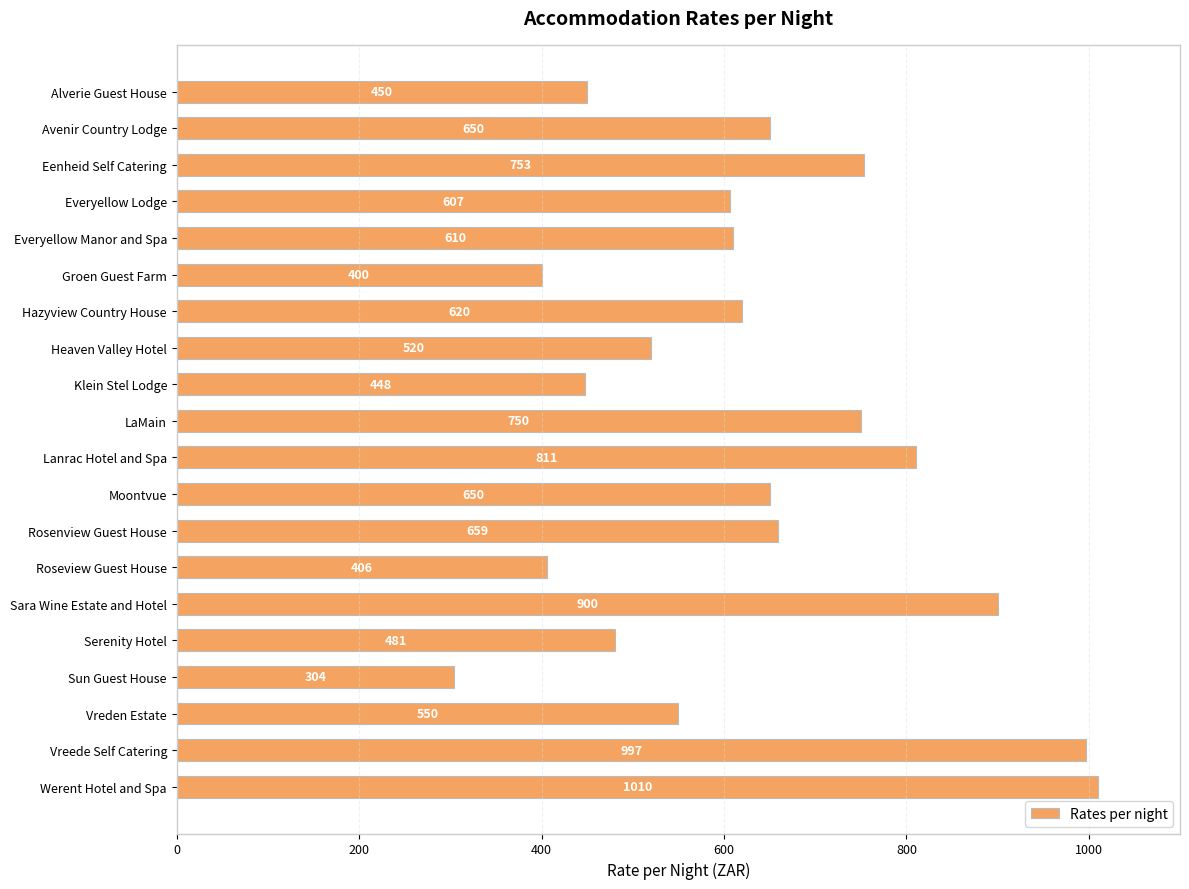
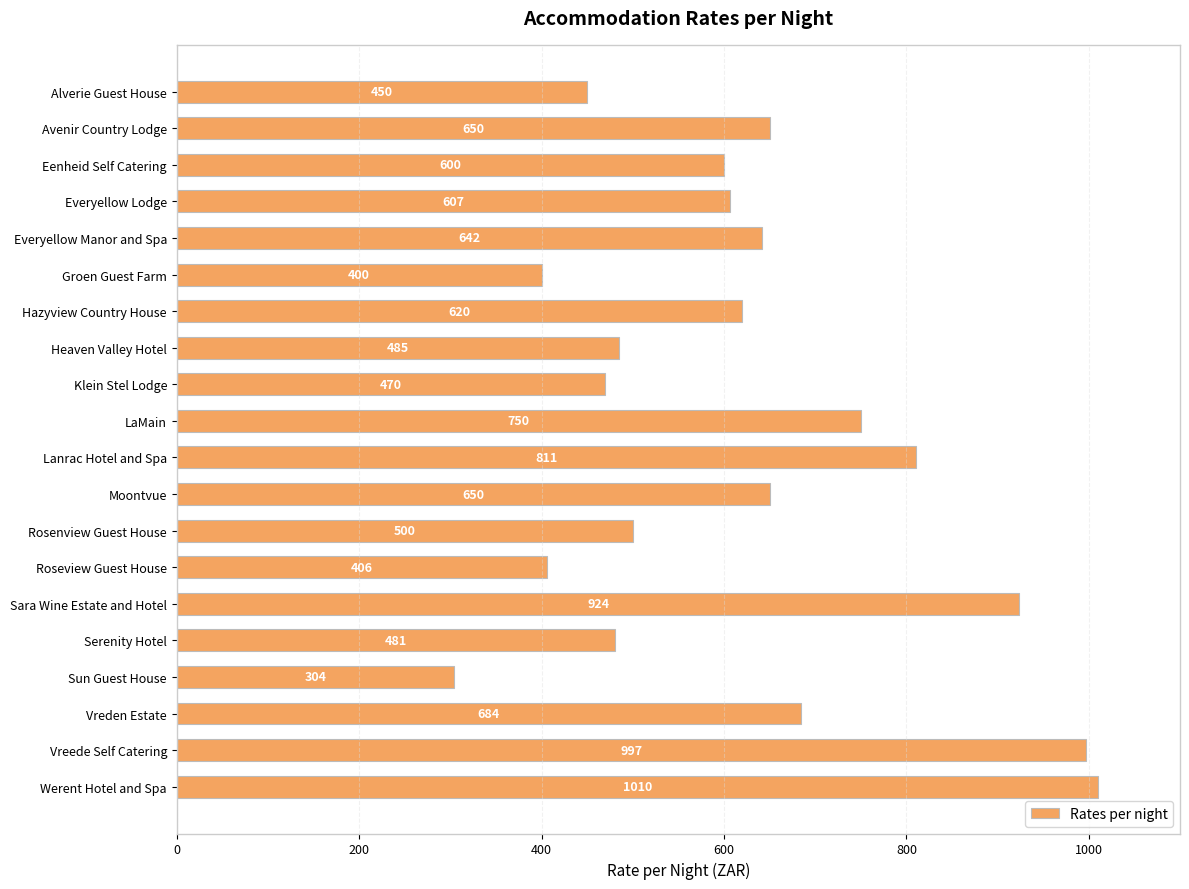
Eenheid Self Catering: 753 -> 600
Everyellow Manor and Spa: 610 -> 642
Heaven Valley Hotel: 520 -> 485
Klein Stel Lodge: 448 -> 470
Rosenview Guest House: 659 -> 500
Sara Wine Estate and Hotel: 900 -> 924
Vreden Estate: 550 -> 684
